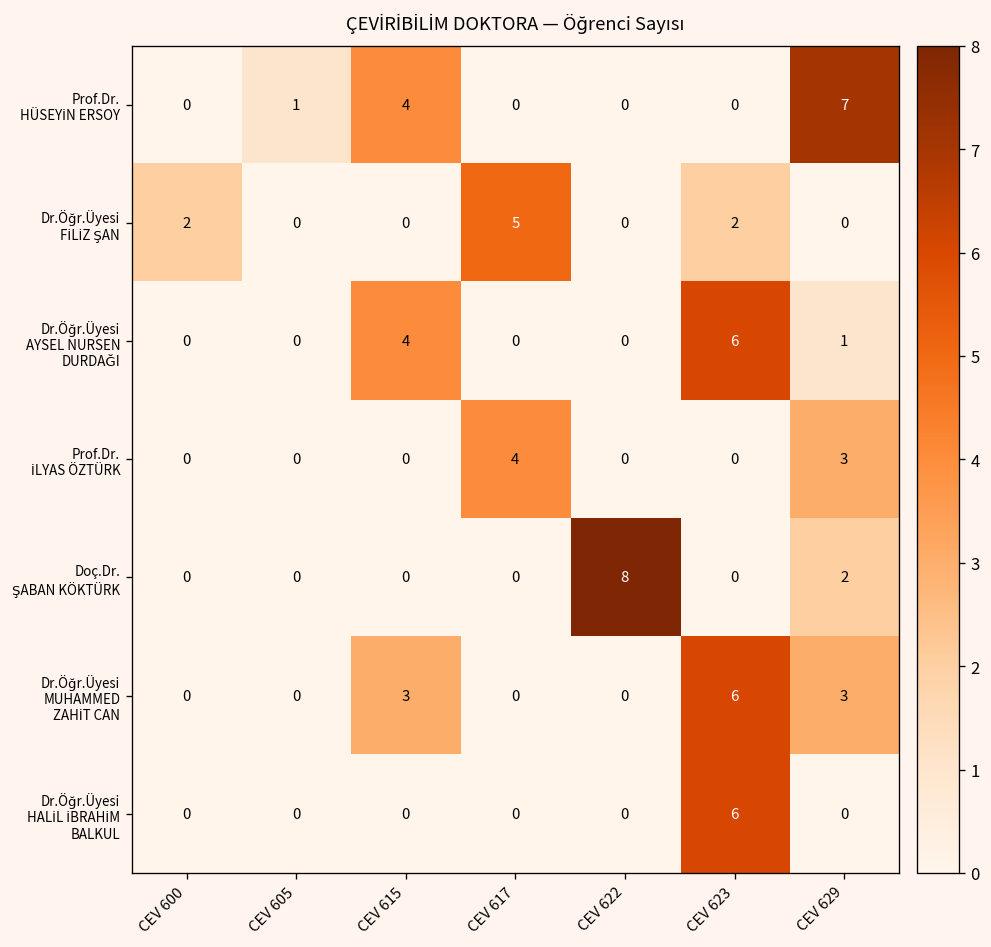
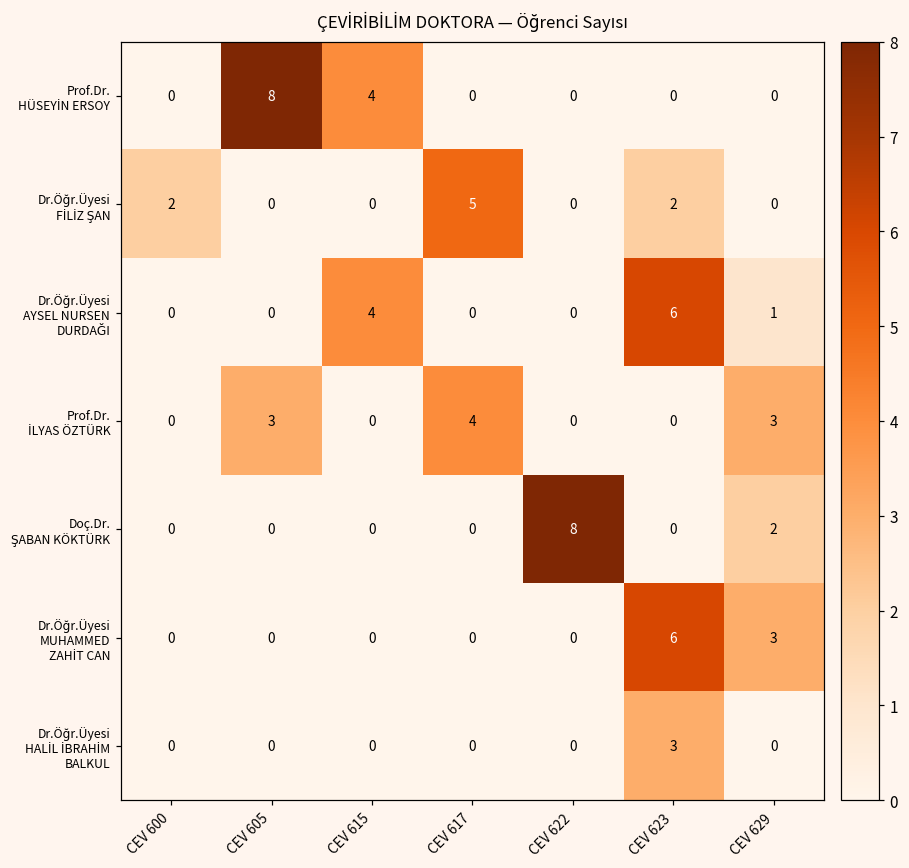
Prof.Dr. HÜSEYİN ERSOY, CEV 605: 1 -> 8
Prof.Dr. HÜSEYİN ERSOY, CEV 629: 7 -> 0
Prof.Dr. İLYAS ÖZTÜRK, CEV 605: 0 -> 3
Dr.Öğr.Üyesi MUHAMMED ZAHİT CAN, CEV 615: 3 -> 0
Dr.Öğr.Üyesi HALİL İBRAHİM BALKUL, CEV 623: 6 -> 3
